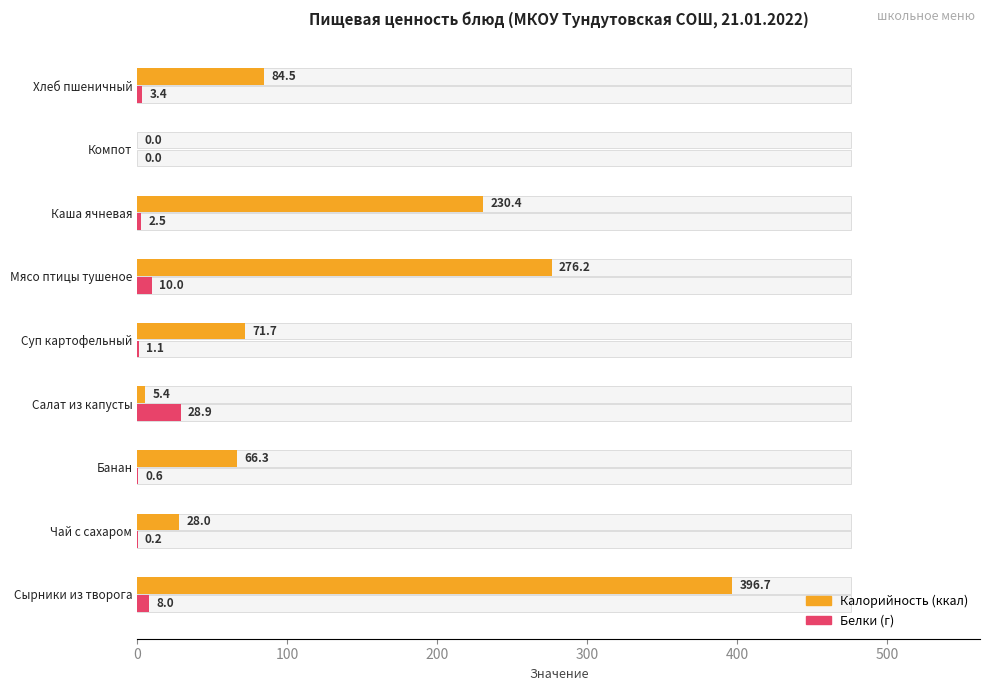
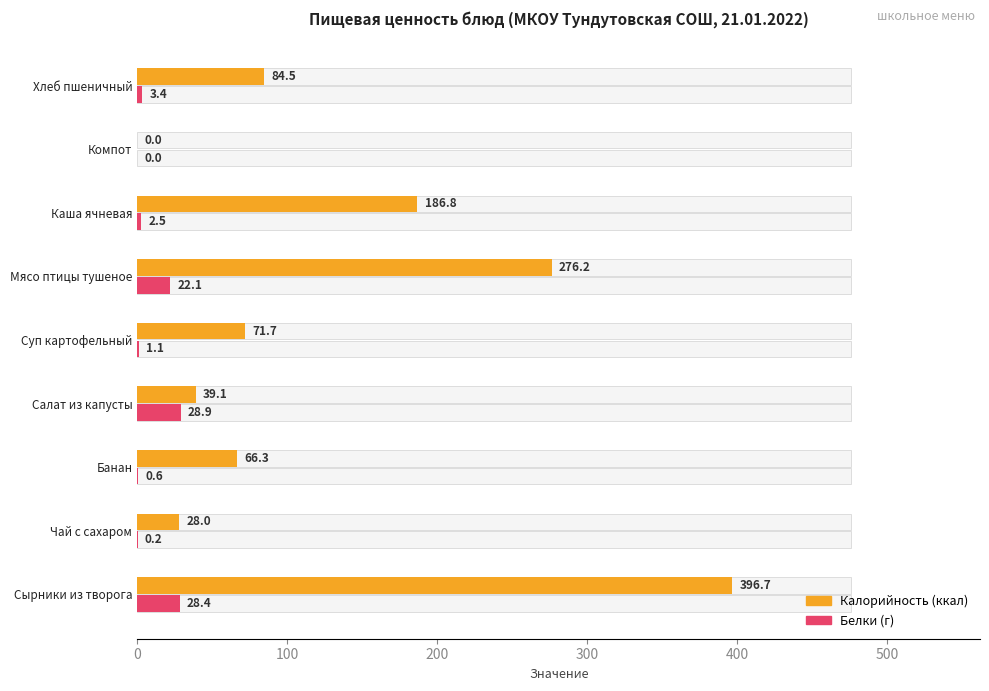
Калорийность (ккал), Каша ячневая: 230.4 -> 186.8
Белки (г), Мясо птицы тушеное: 10.0 -> 22.1
Калорийность (ккал), Салат из капусты: 5.4 -> 39.1
Белки (г), Сырники из творога: 8.0 -> 28.4
